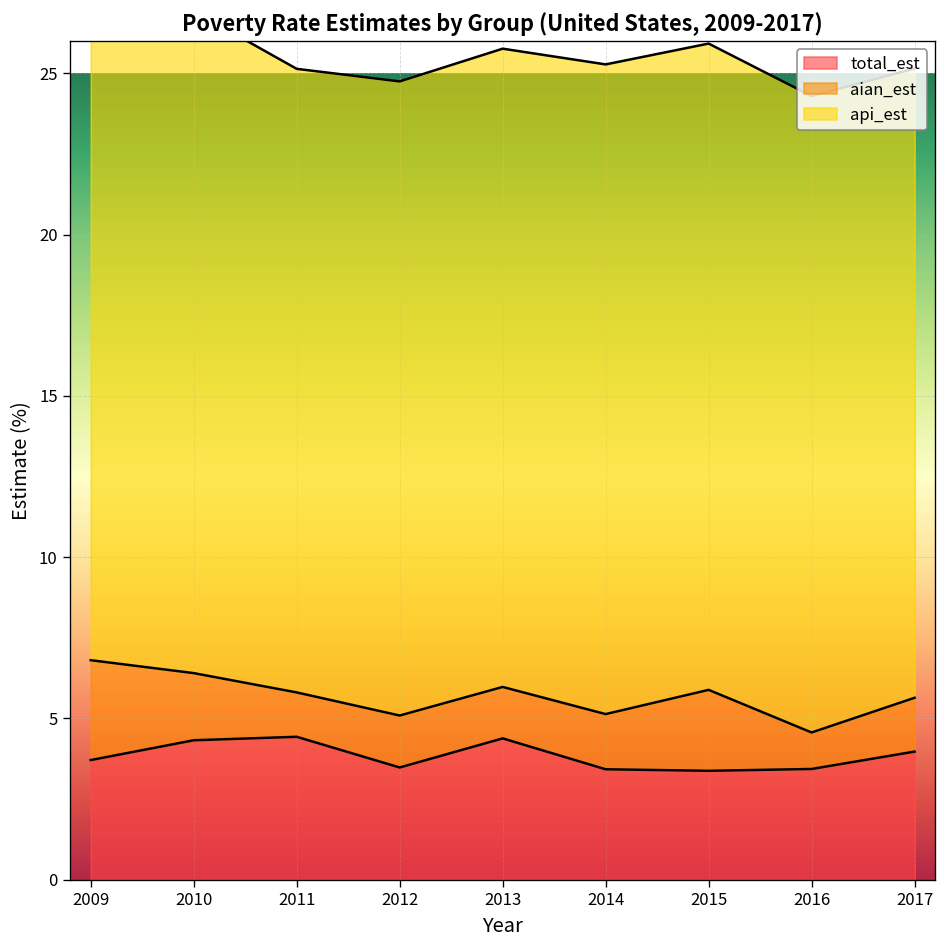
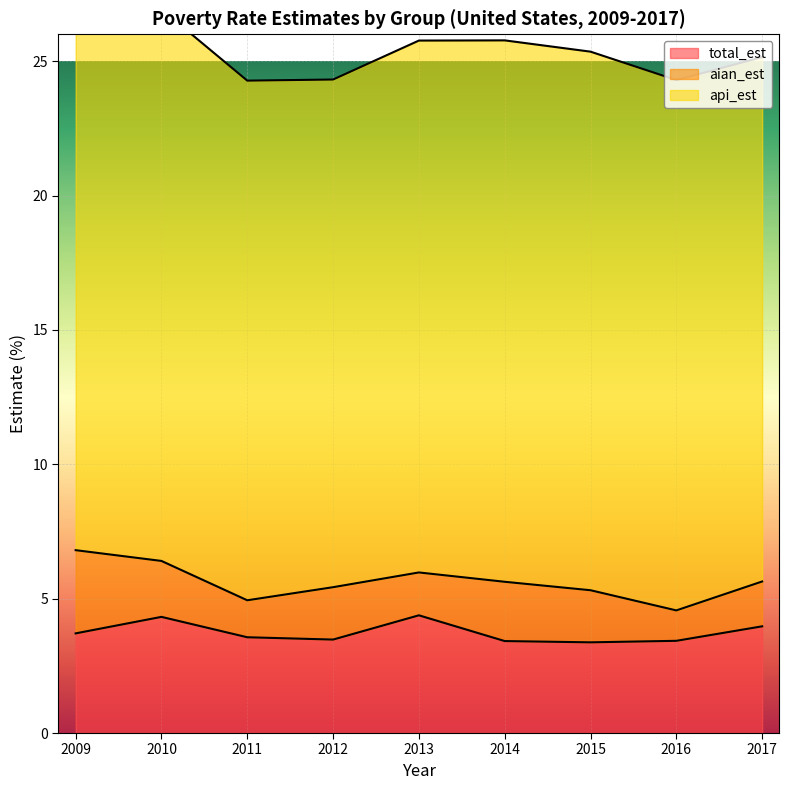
total_est, 2011: 4.4 -> 3.6
aian_est, 2012: 1.6 -> 1.9
api_est, 2012: 19.7 -> 18.9
aian_est, 2014: 1.7 -> 2.2
aian_est, 2015: 2.5 -> 1.9
